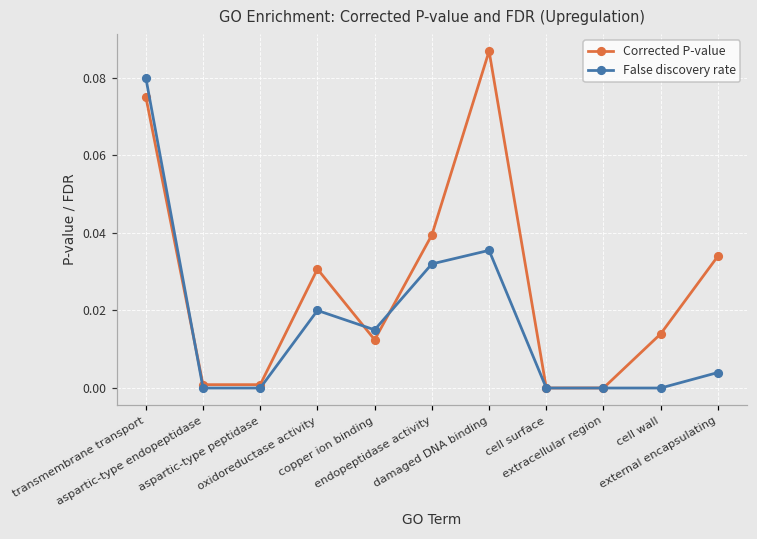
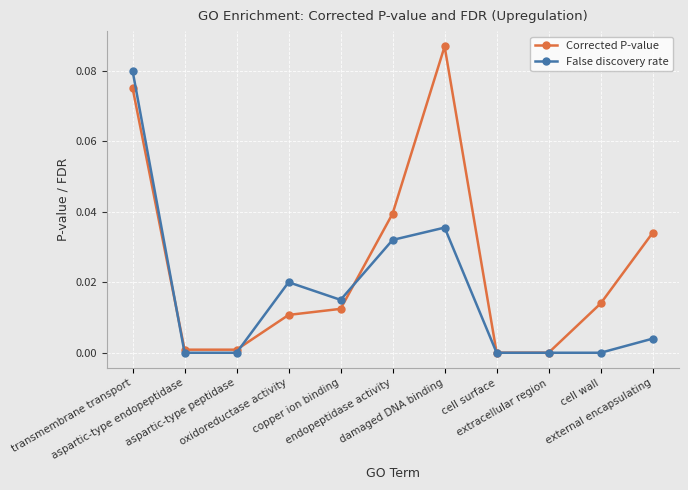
Corrected P-value, oxidoreductase activity: 0.031 -> 0.011
